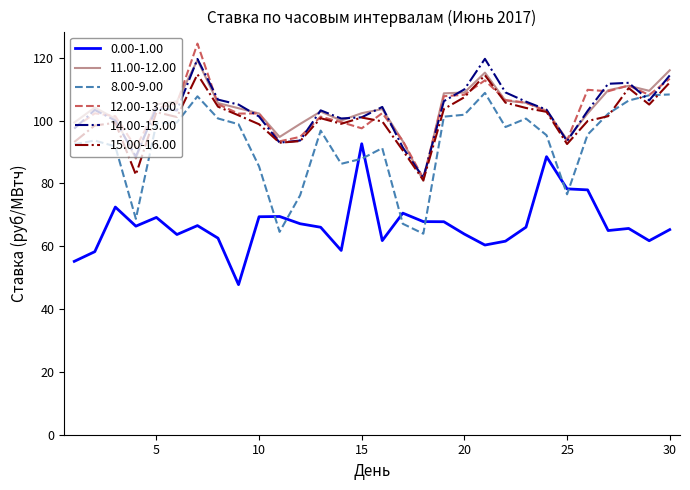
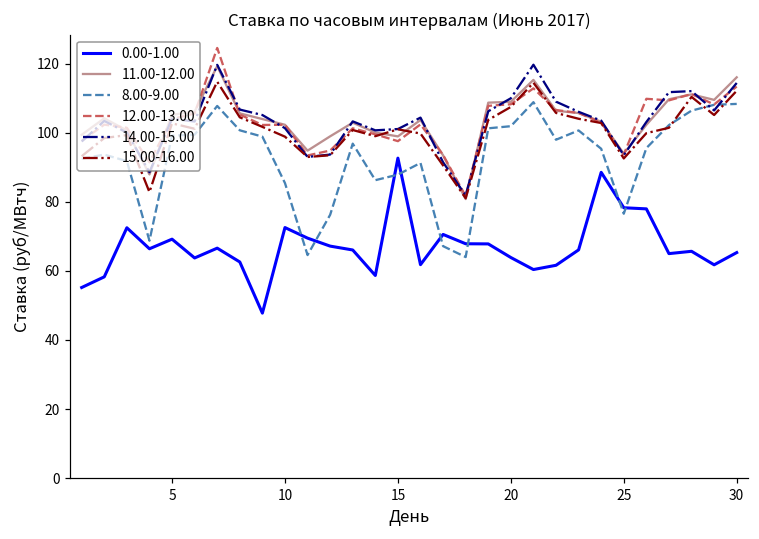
0.00-1.00, 10: 69 -> 73
11.00-12.00, 15: 102 -> 99
